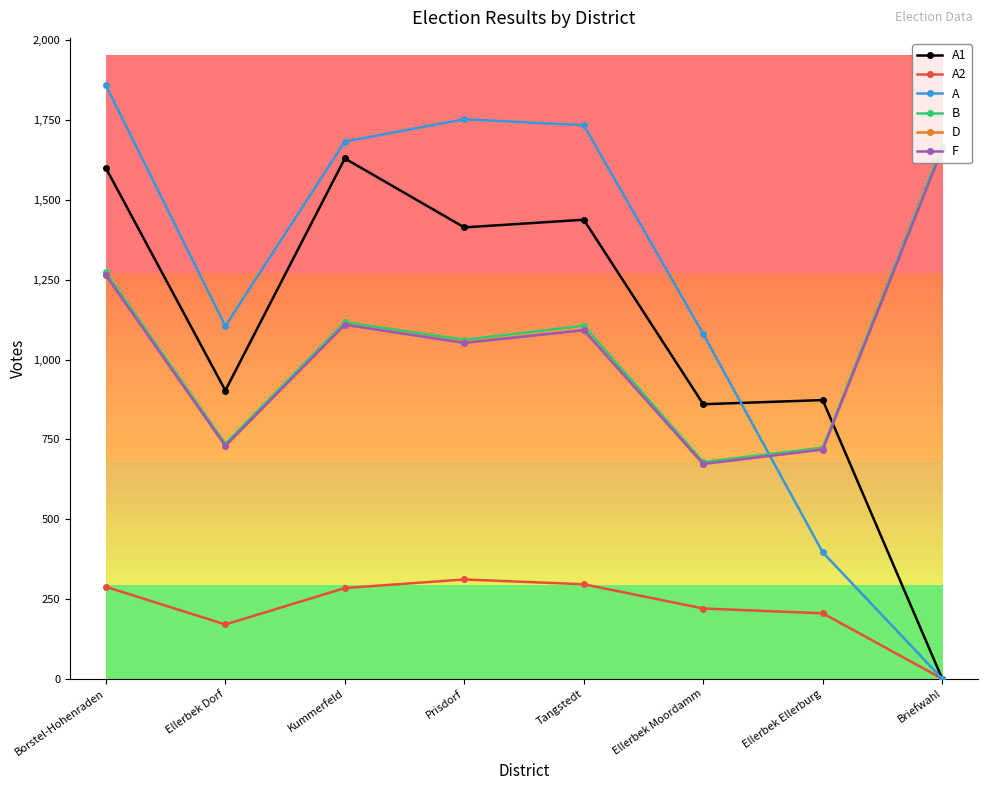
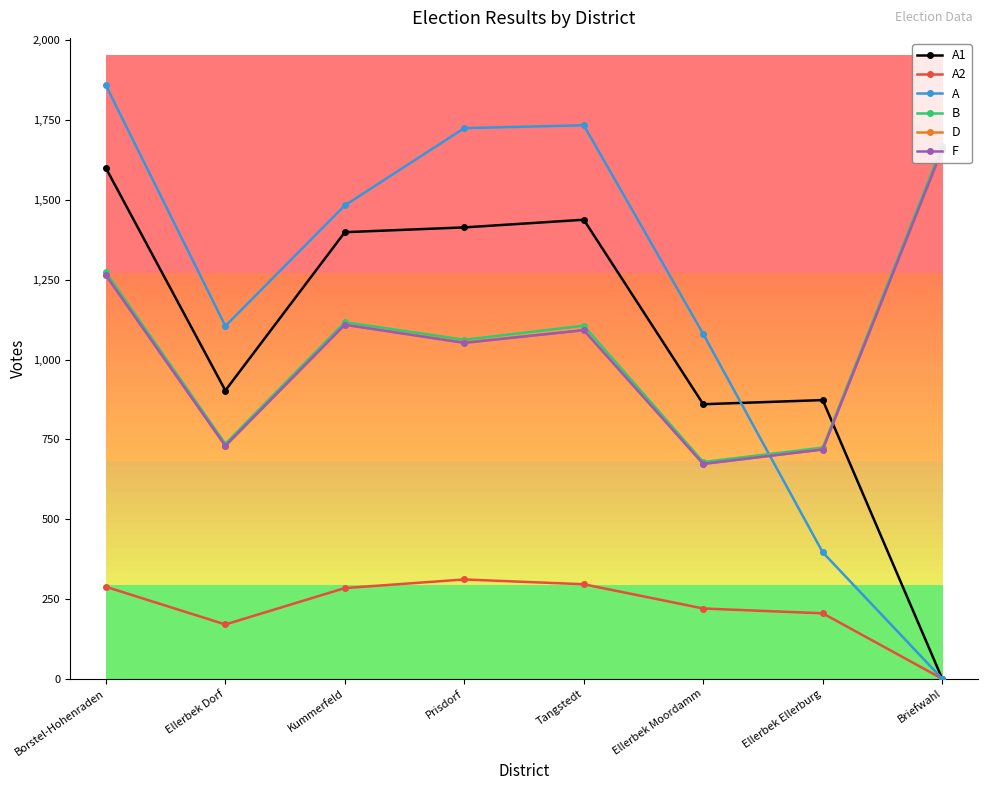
A1, Kummerfeld: 1,630 -> 1,400
A, Kummerfeld: 1,680 -> 1,480
A, Prisdorf: 1,750 -> 1,730
